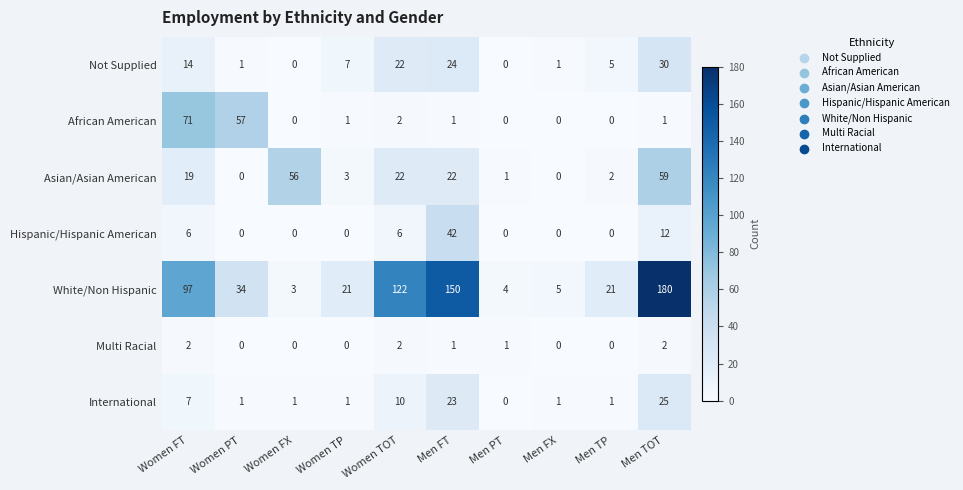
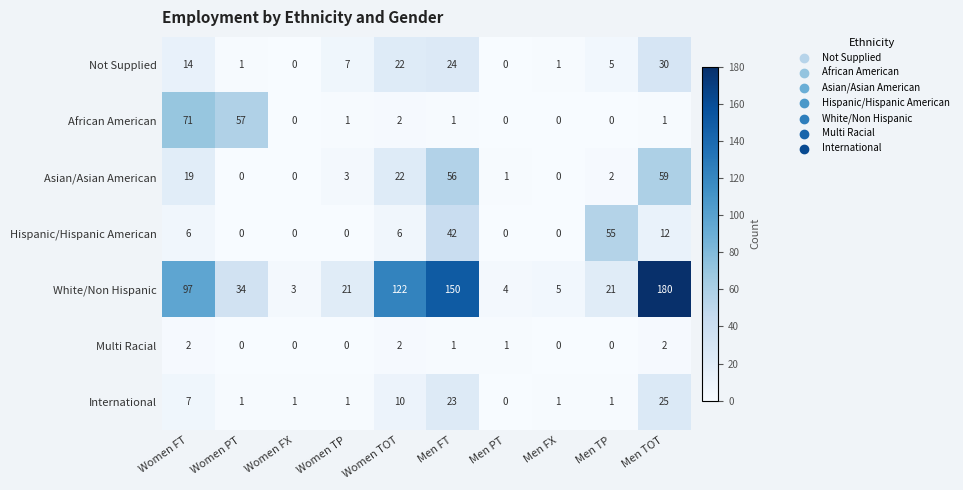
Asian/Asian American, Women FX: 56 -> 0
Asian/Asian American, Men FT: 22 -> 56
Hispanic/Hispanic American, Men TP: 0 -> 55
